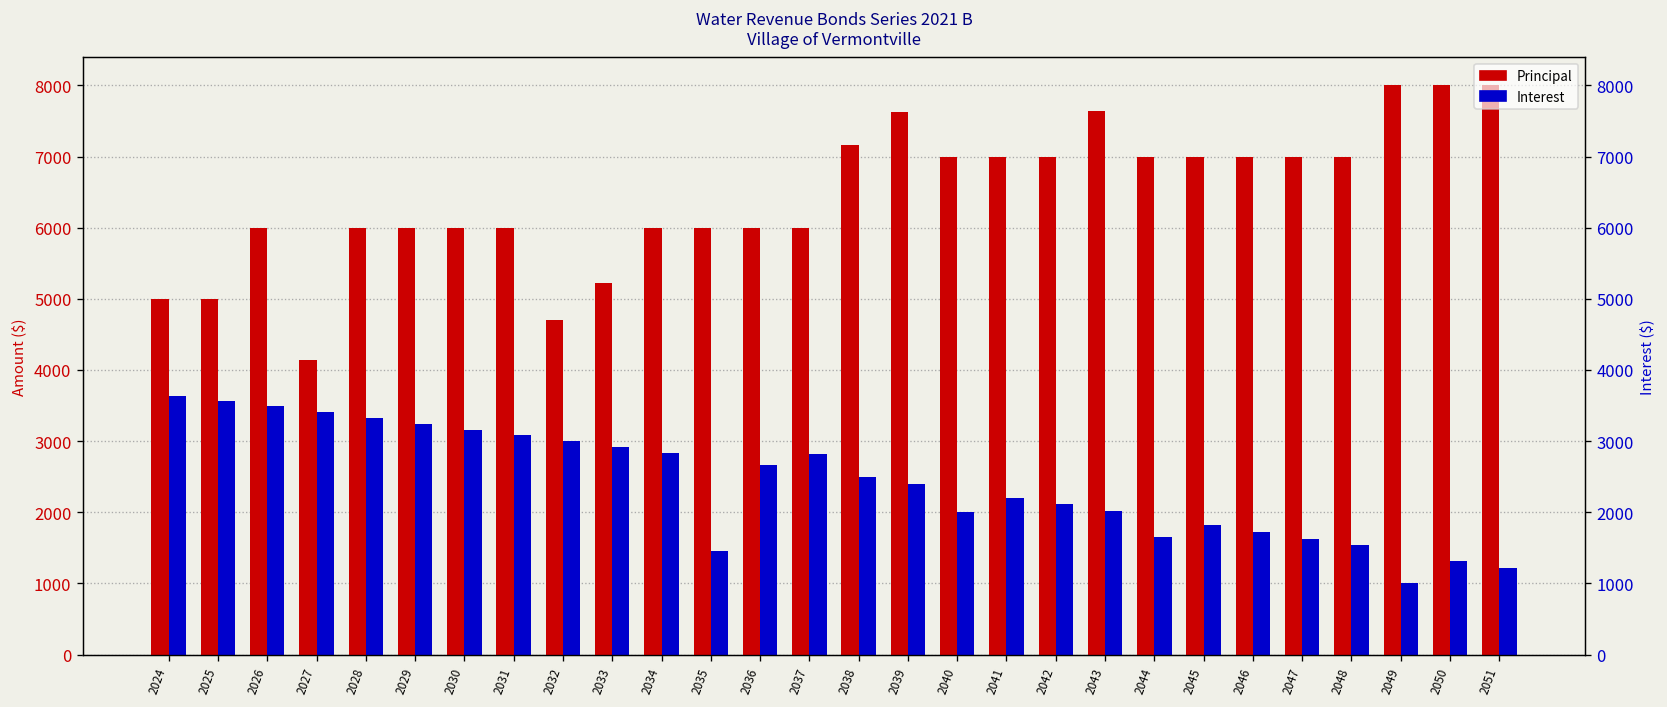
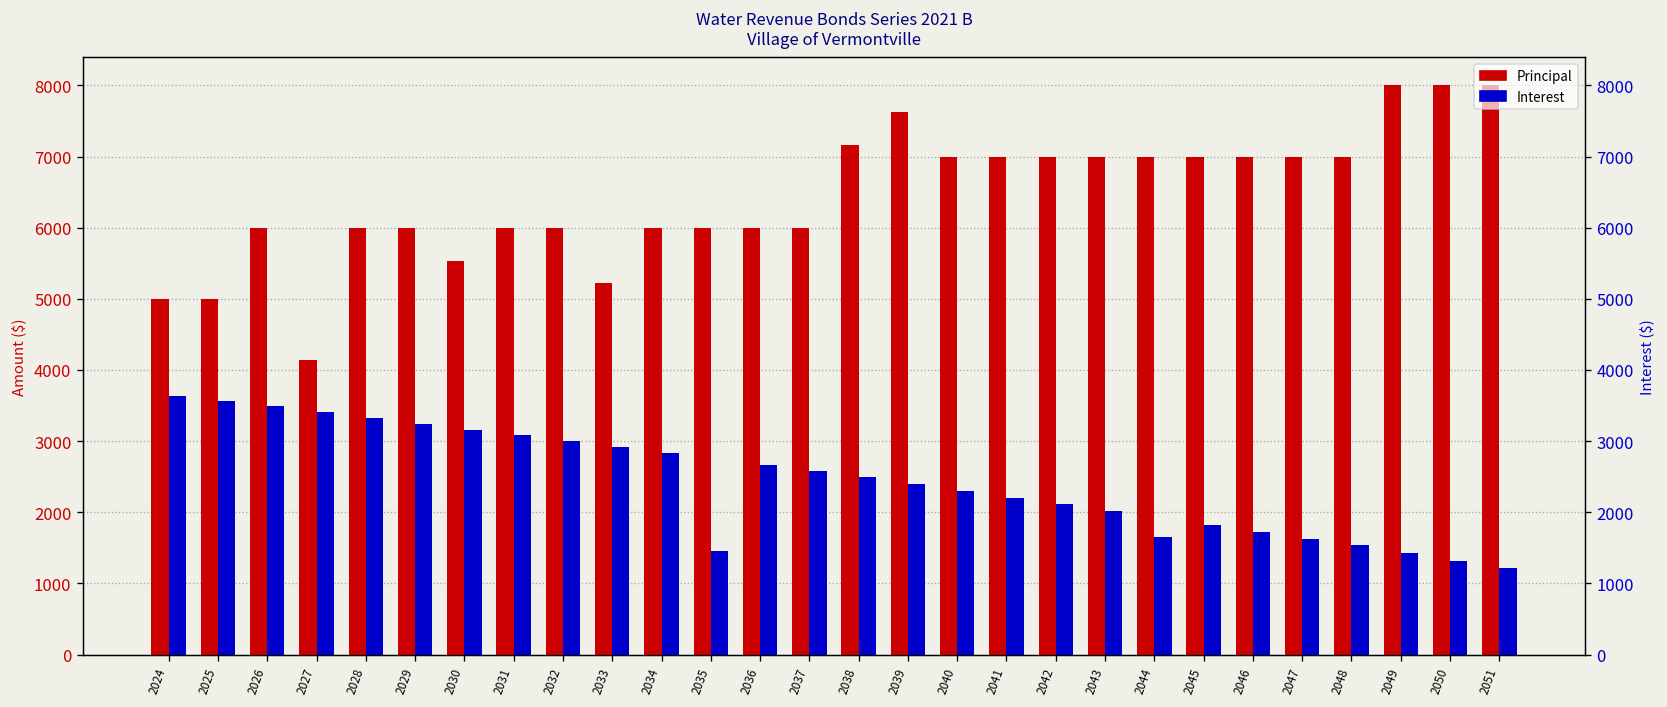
Principal, 2030: 6000 -> 5500
Principal, 2032: 4700 -> 6000
Interest, 2037: 2800 -> 2600
Interest, 2040: 2000 -> 2300
Principal, 2043: 7600 -> 7000
Interest, 2049: 1000 -> 1400
